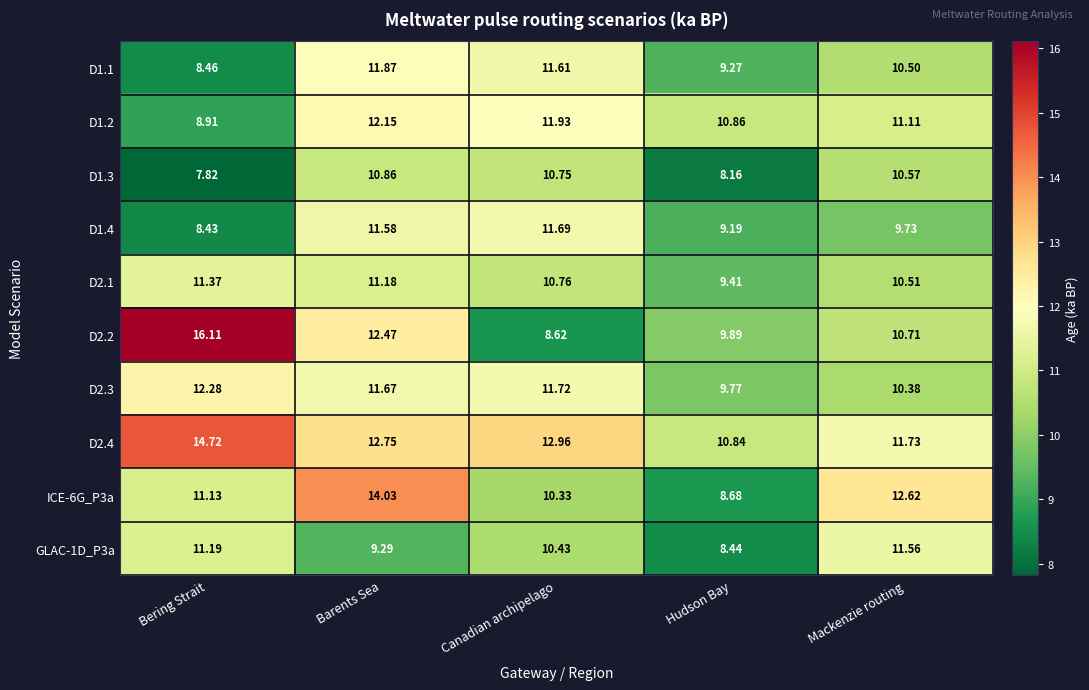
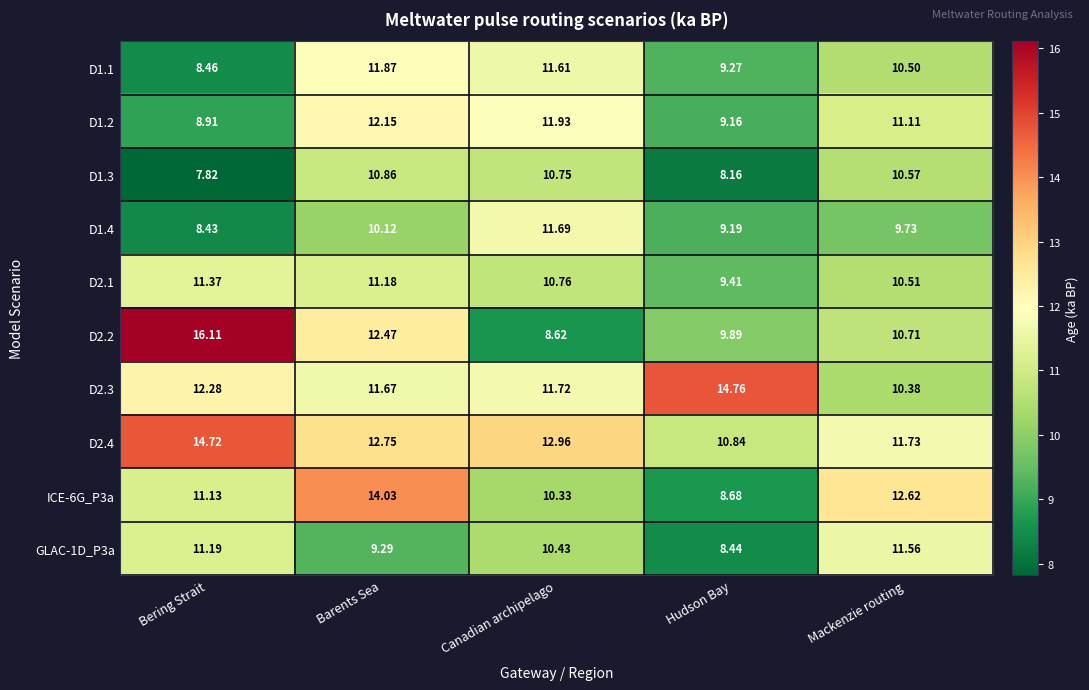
D1.2, Hudson Bay: 10.86 -> 9.16
D1.4, Barents Sea: 11.58 -> 10.12
D2.3, Hudson Bay: 9.77 -> 14.76
